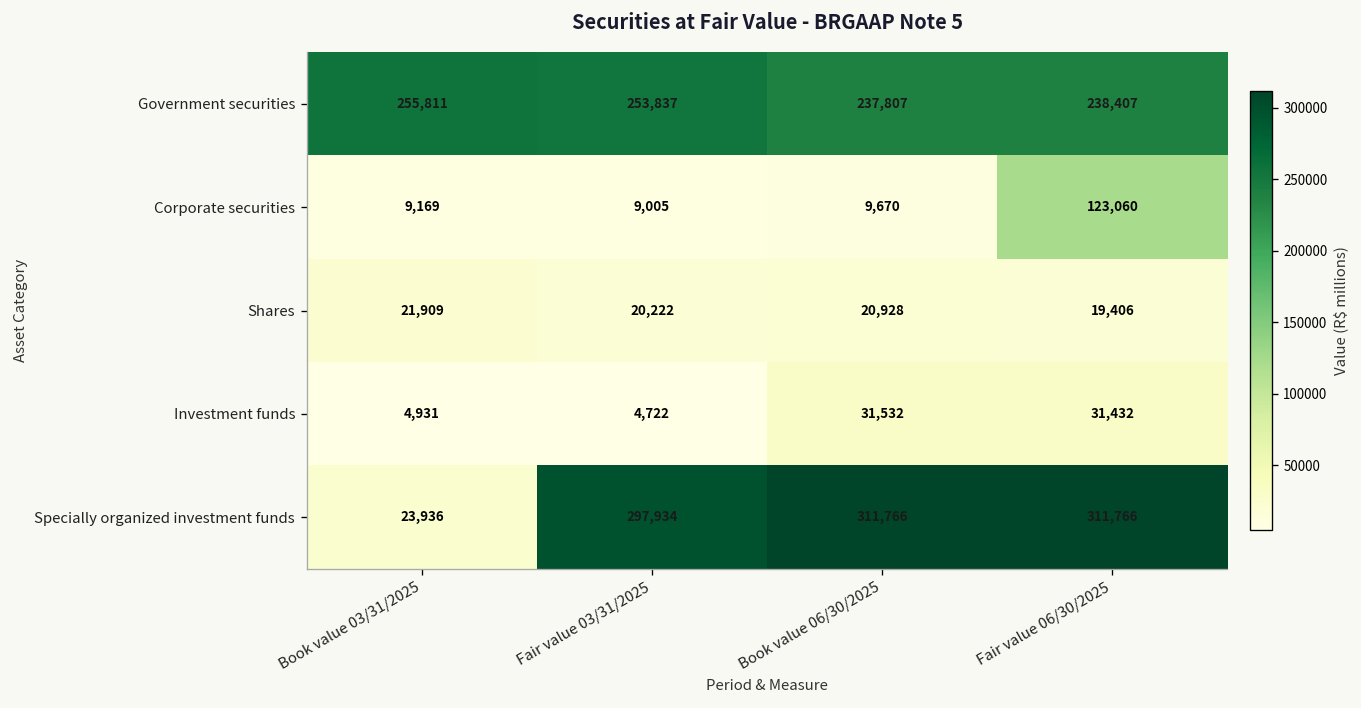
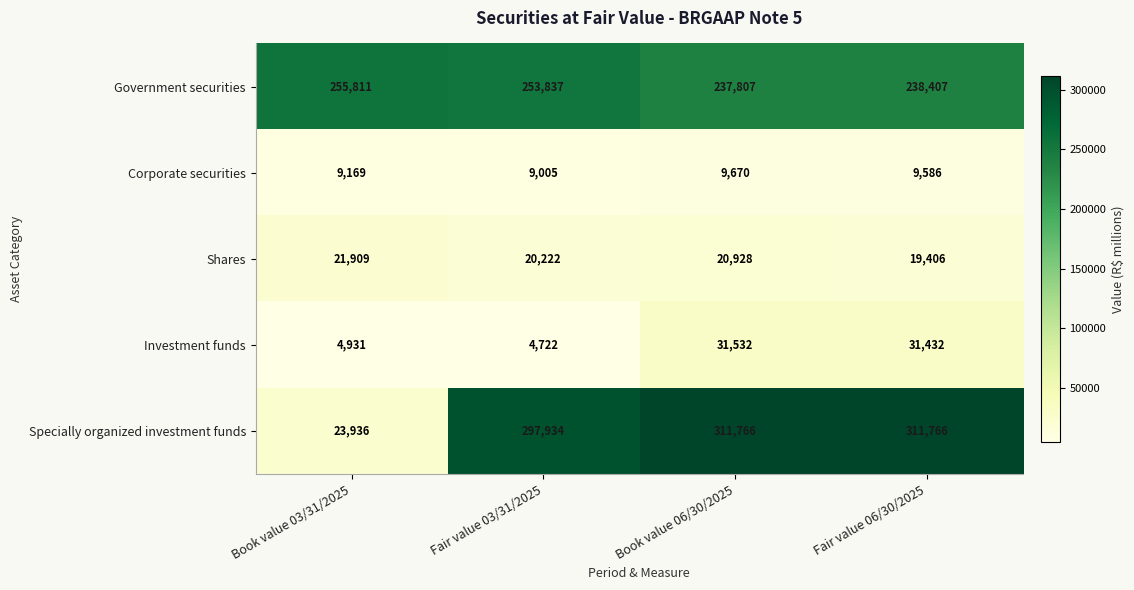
Corporate securities, Fair value 06/30/2025: 123,060 -> 9,586
